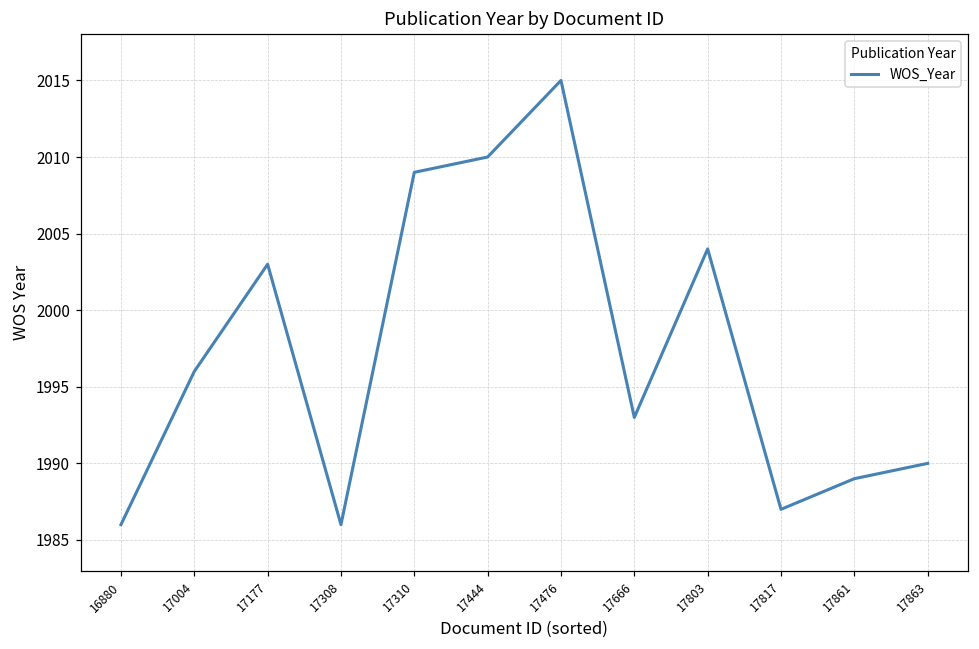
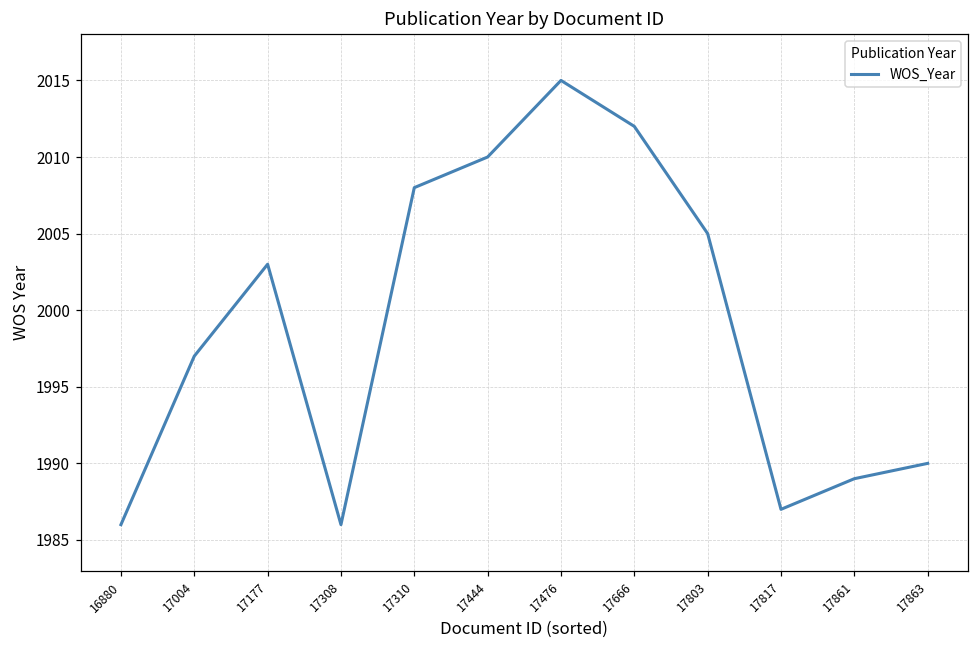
17004: 1996 -> 1997
17310: 2009 -> 2008
17666: 1993 -> 2012
17803: 2004 -> 2005
